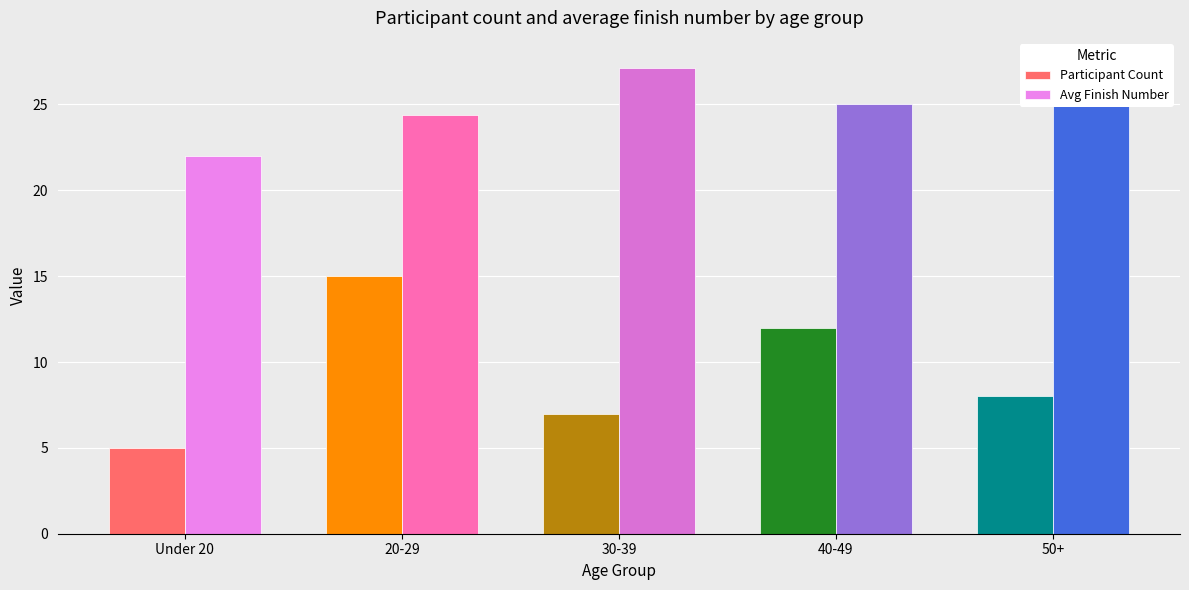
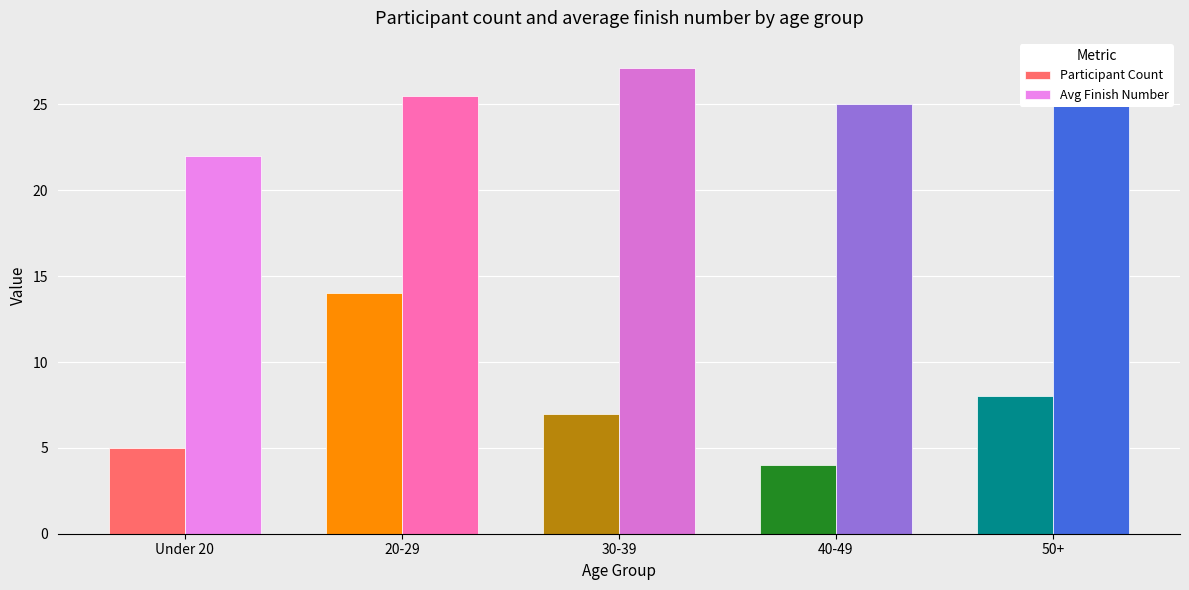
Participant Count, 20-29: 15 -> 14
Avg Finish Number, 20-29: 24.4 -> 25.5
Participant Count, 40-49: 12 -> 4
